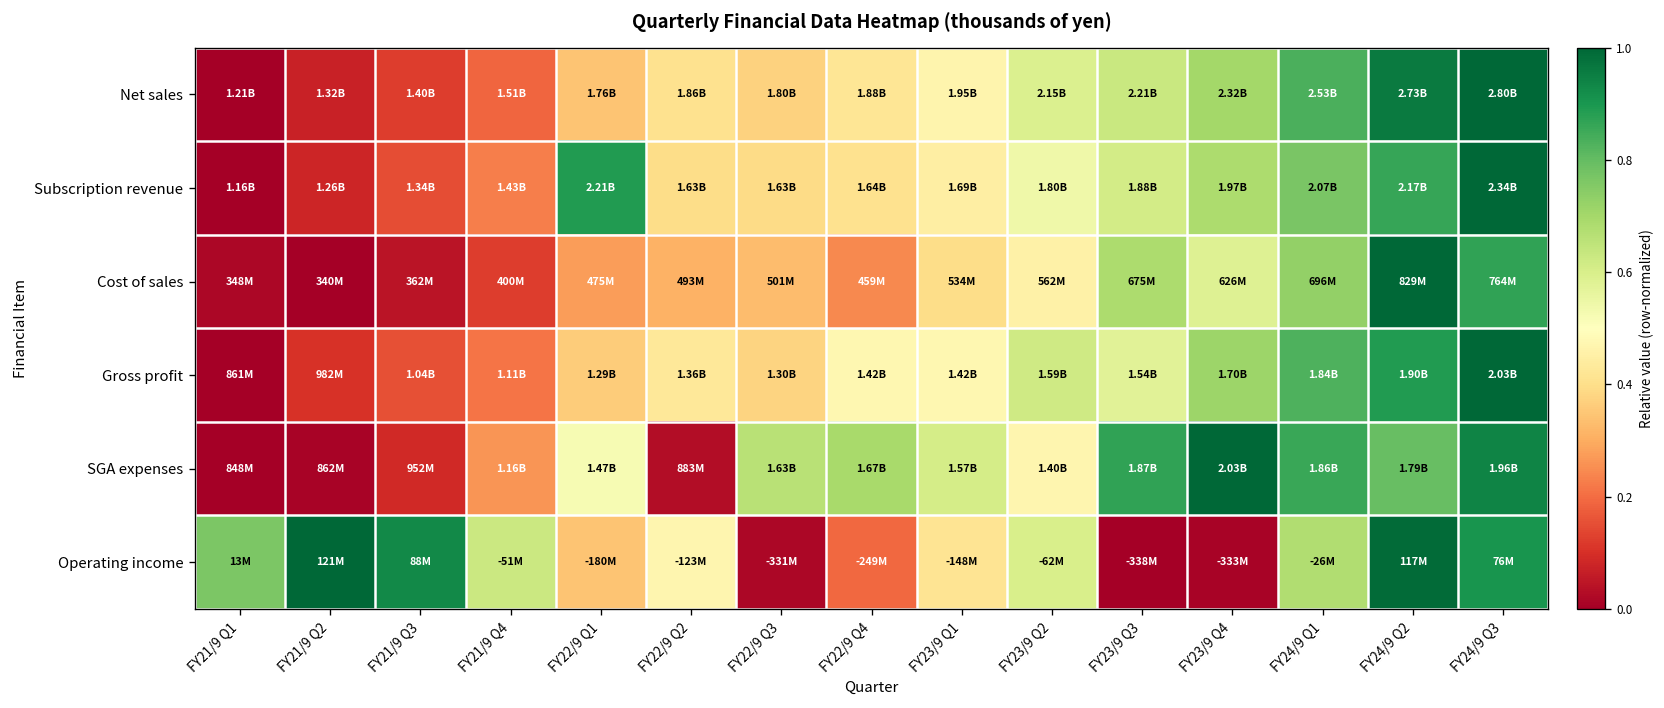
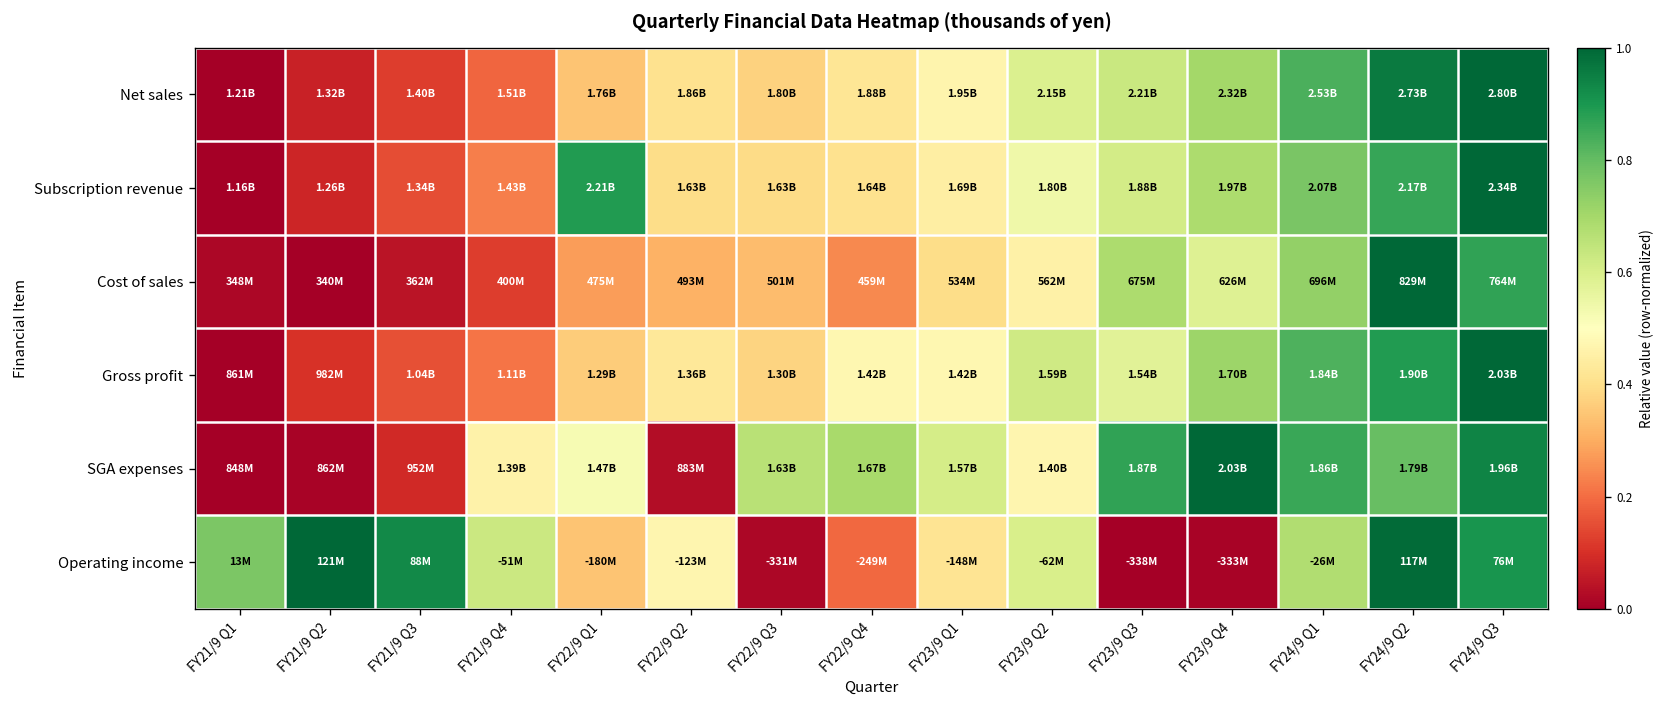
SGA expenses, FY21/9 Q4: 1.16B -> 1.39B
